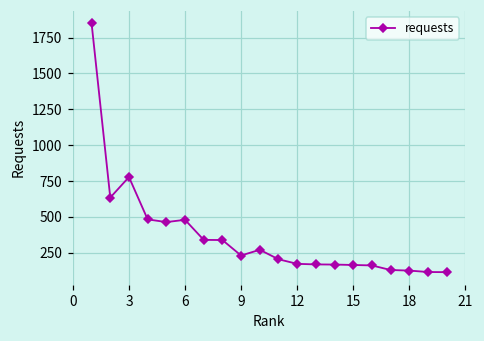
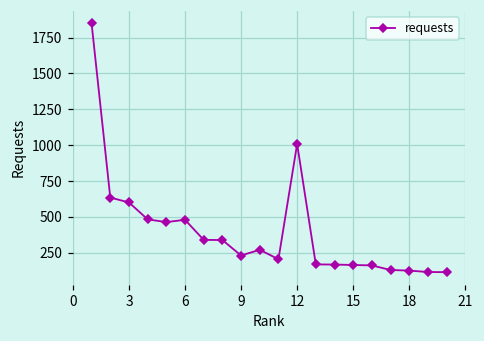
3: 780 -> 600
12: 170 -> 1010
